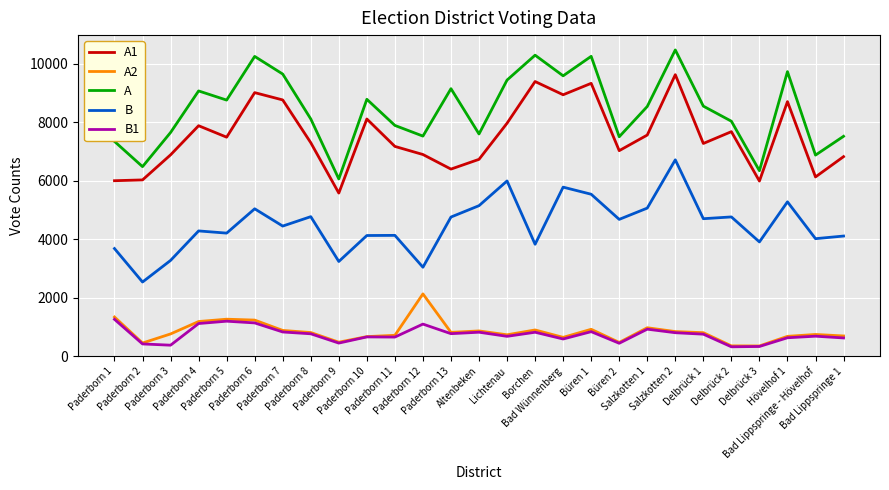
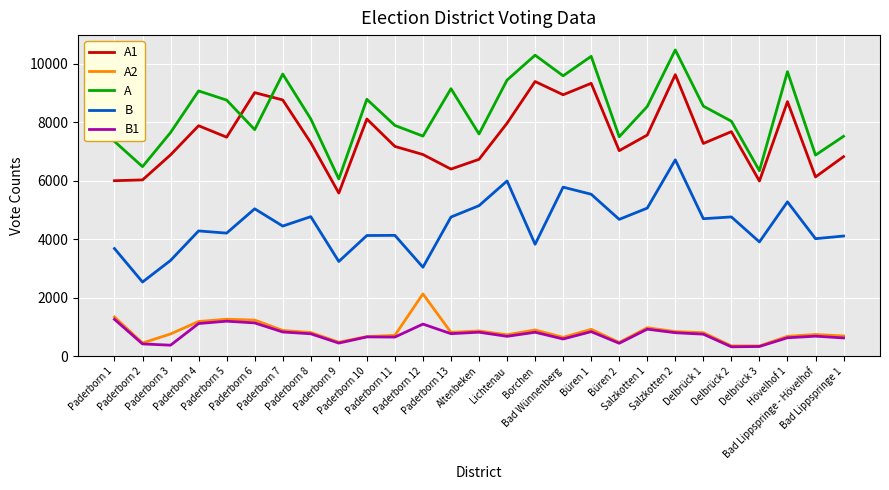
A, Paderborn 6: 10300 -> 7800
